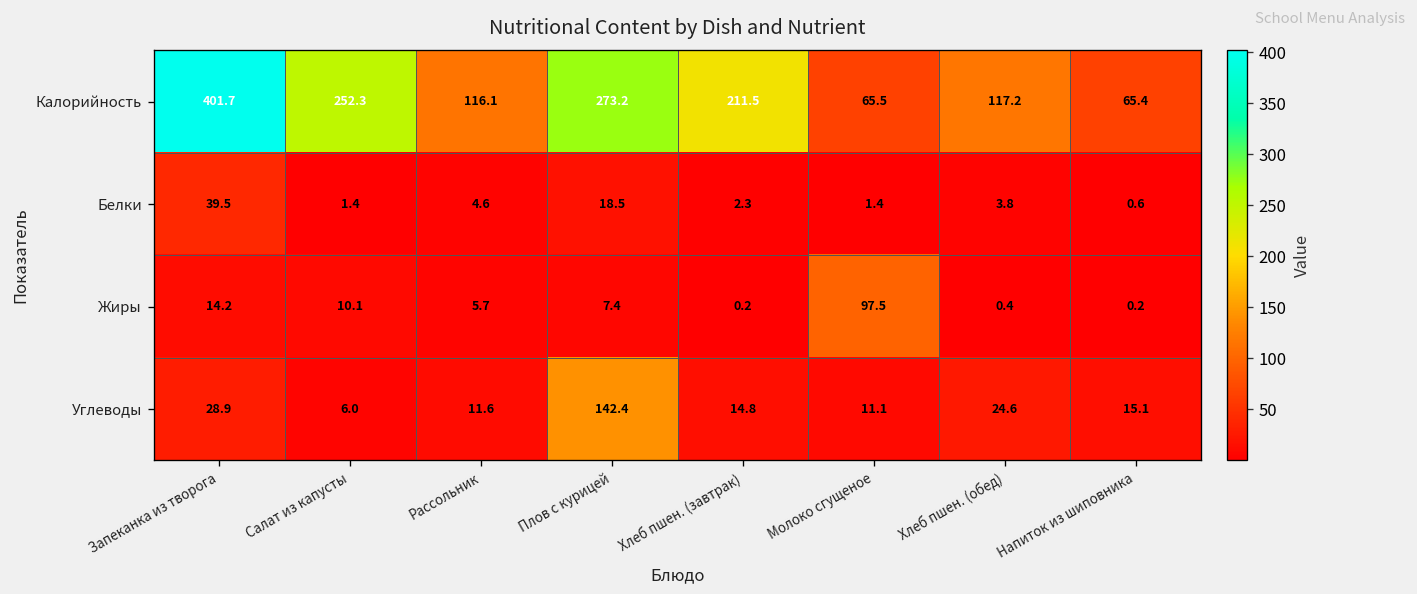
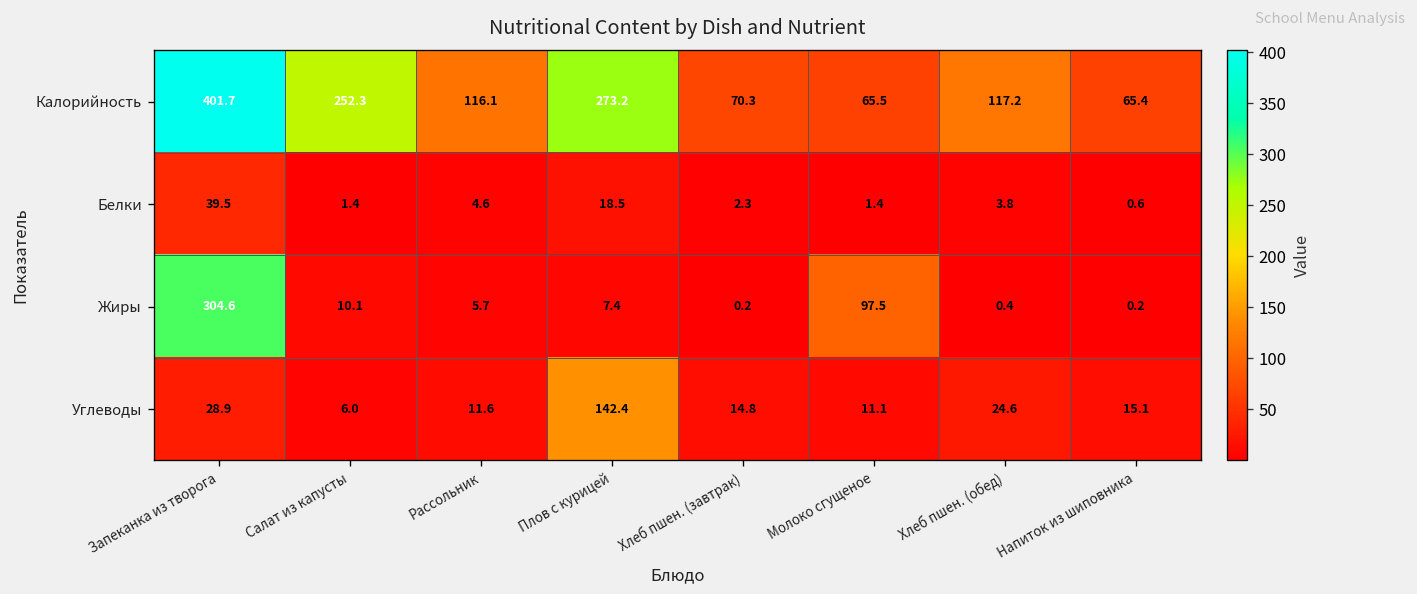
Калорийность, Хлеб пшен. (завтрак): 211.5 -> 70.3
Жиры, Запеканка из творога: 14.2 -> 304.6
